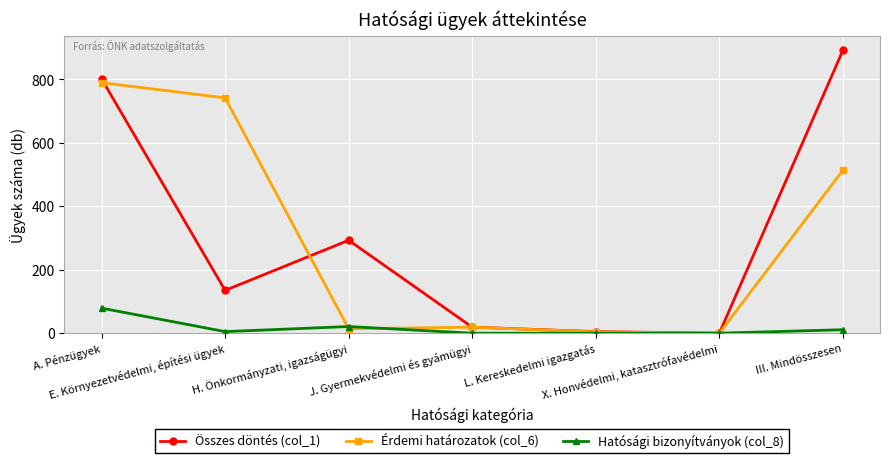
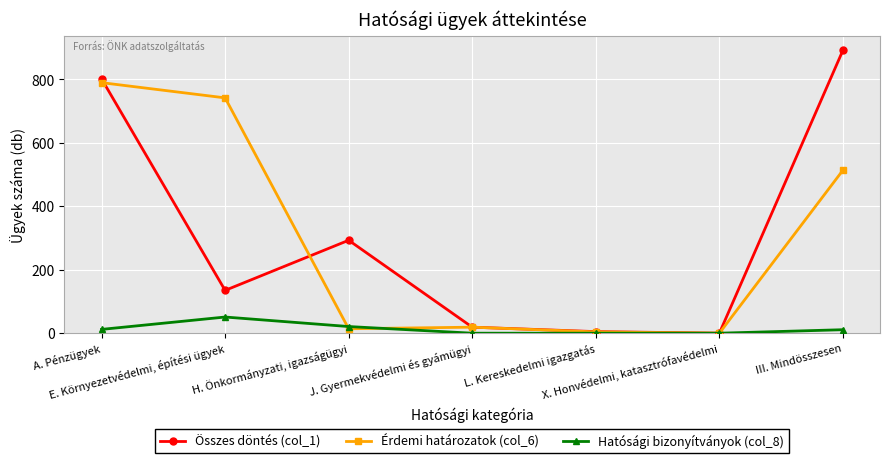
Hatósági bizonyítványok (col_8), A. Pénzügyek: 80 -> 10
Hatósági bizonyítványok (col_8), E. Környezetvédelmi, építési ügyek: 10 -> 50
